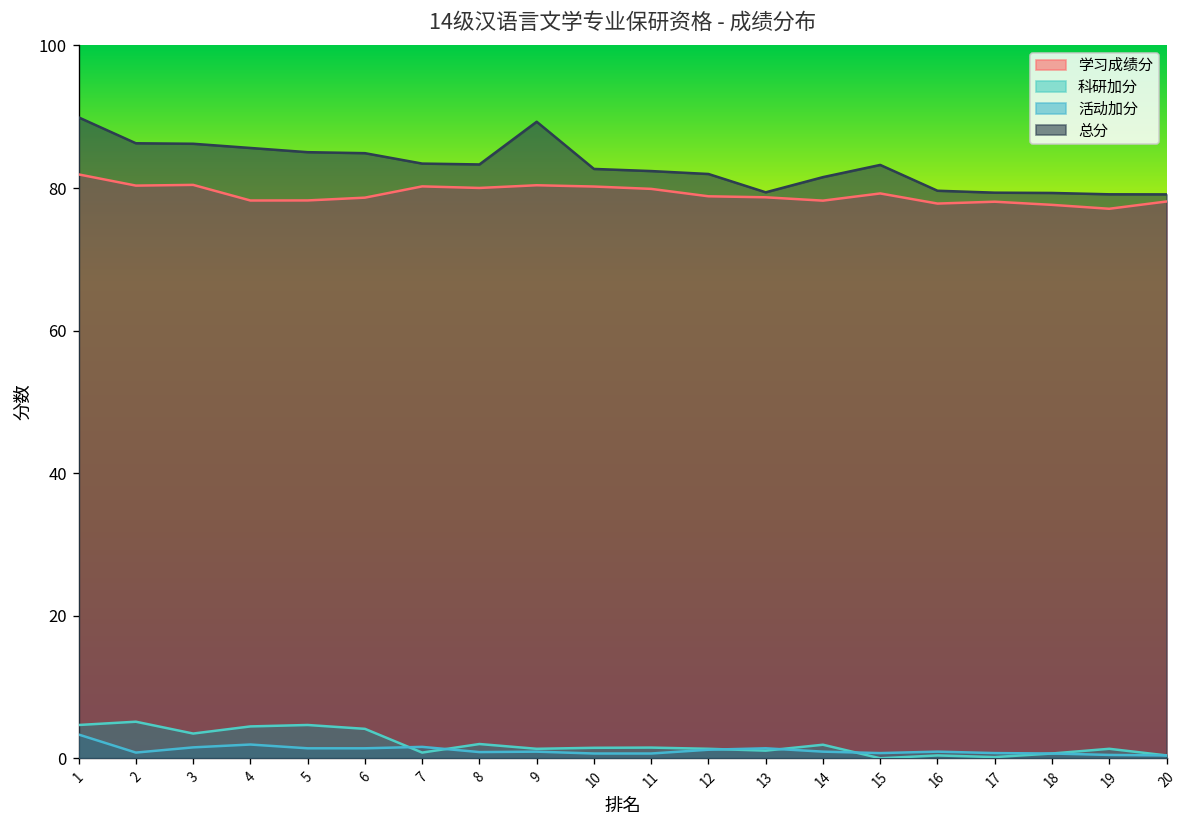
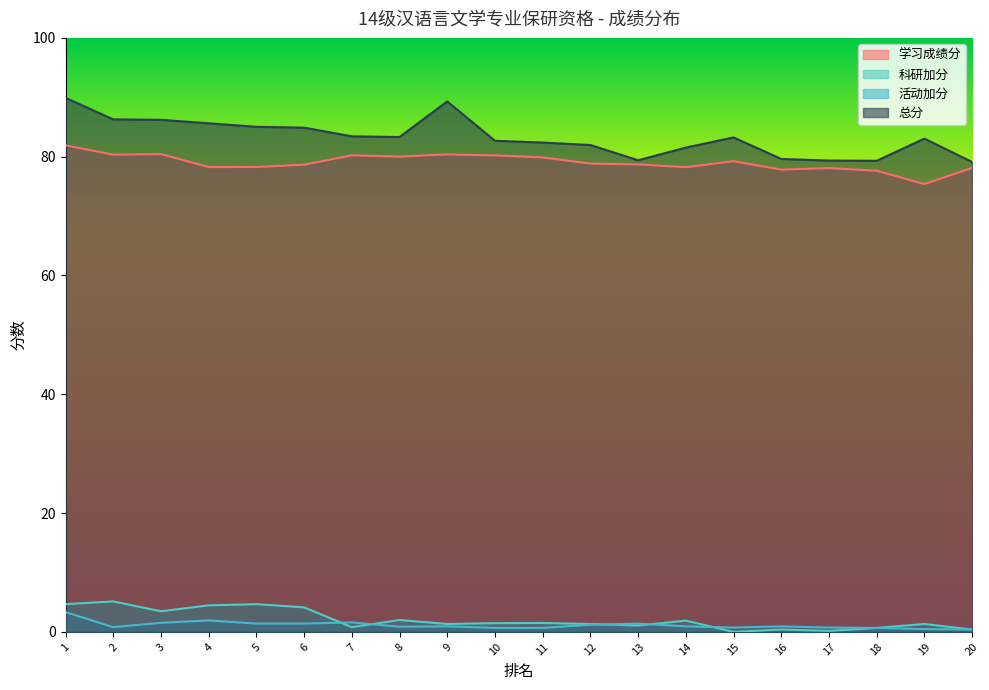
学习成绩分, 19: 77 -> 75
总分, 19: 79 -> 83
